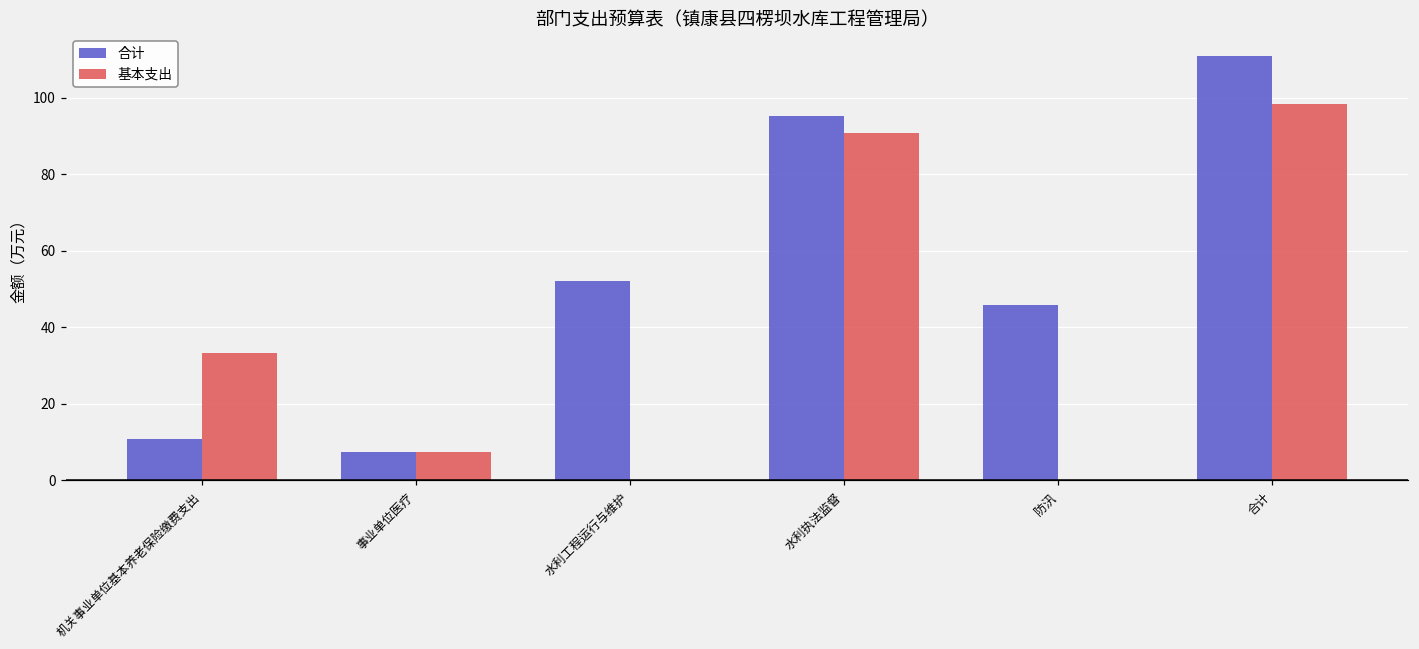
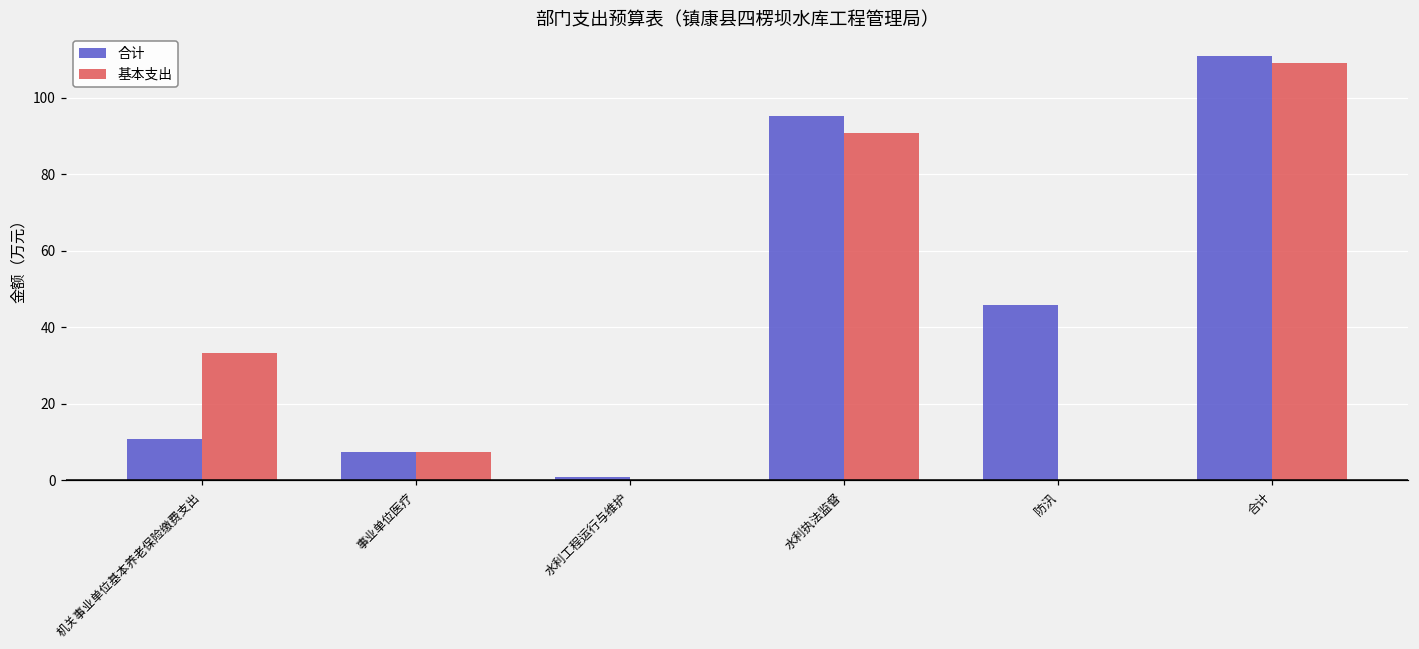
合计, 水利工程运行与维护: 52 -> 1
基本支出, 合计: 98 -> 109
